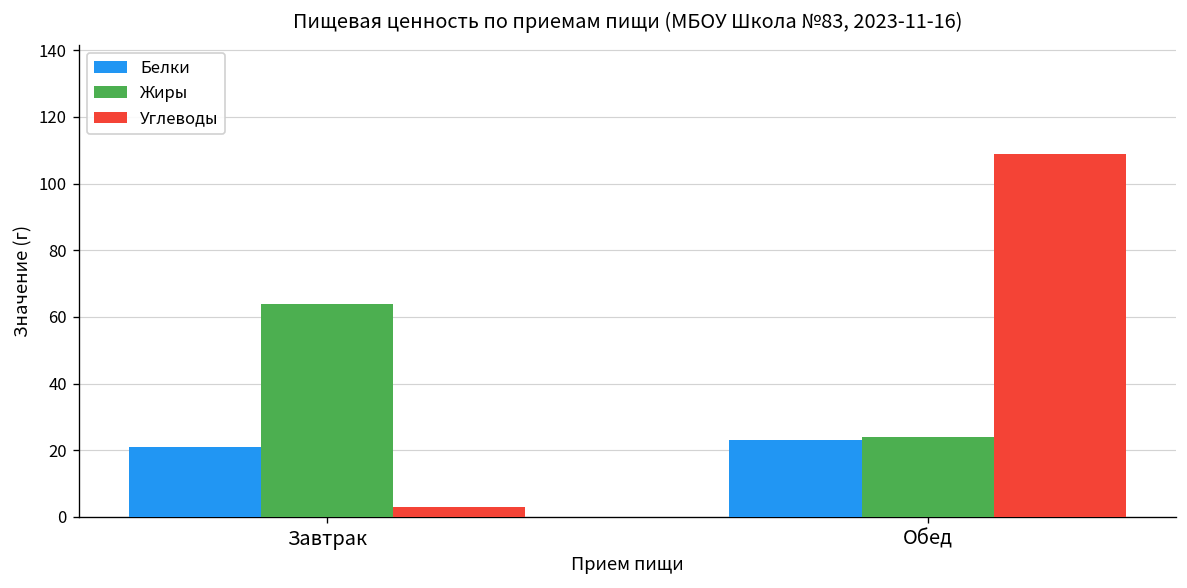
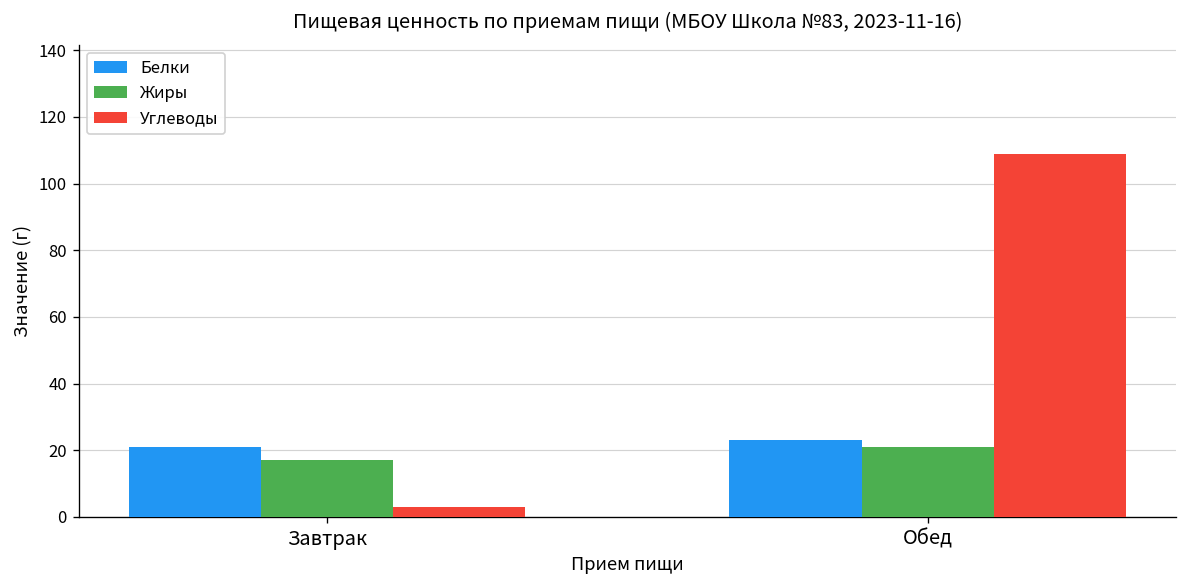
Жиры, Завтрак: 64 -> 17
Жиры, Обед: 24 -> 21
